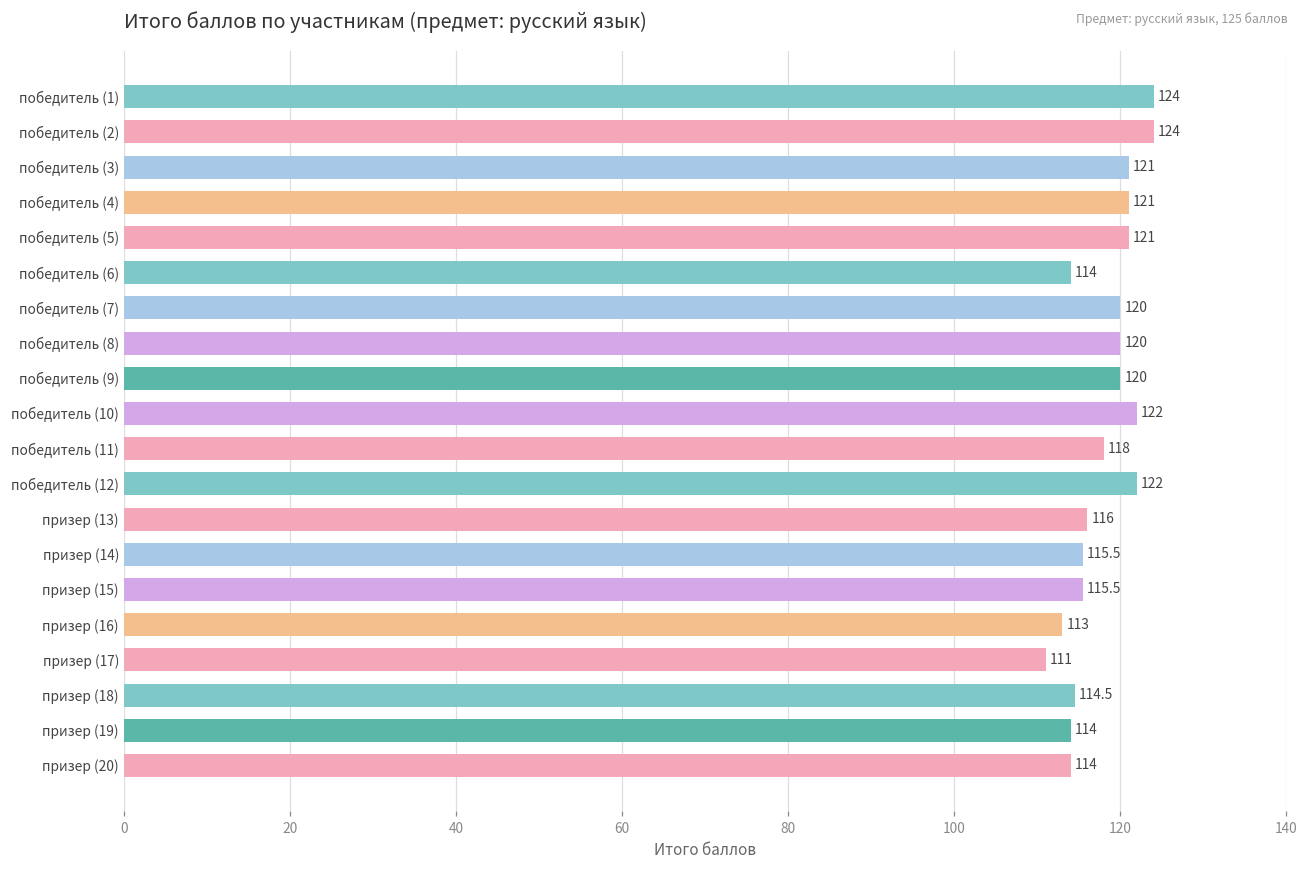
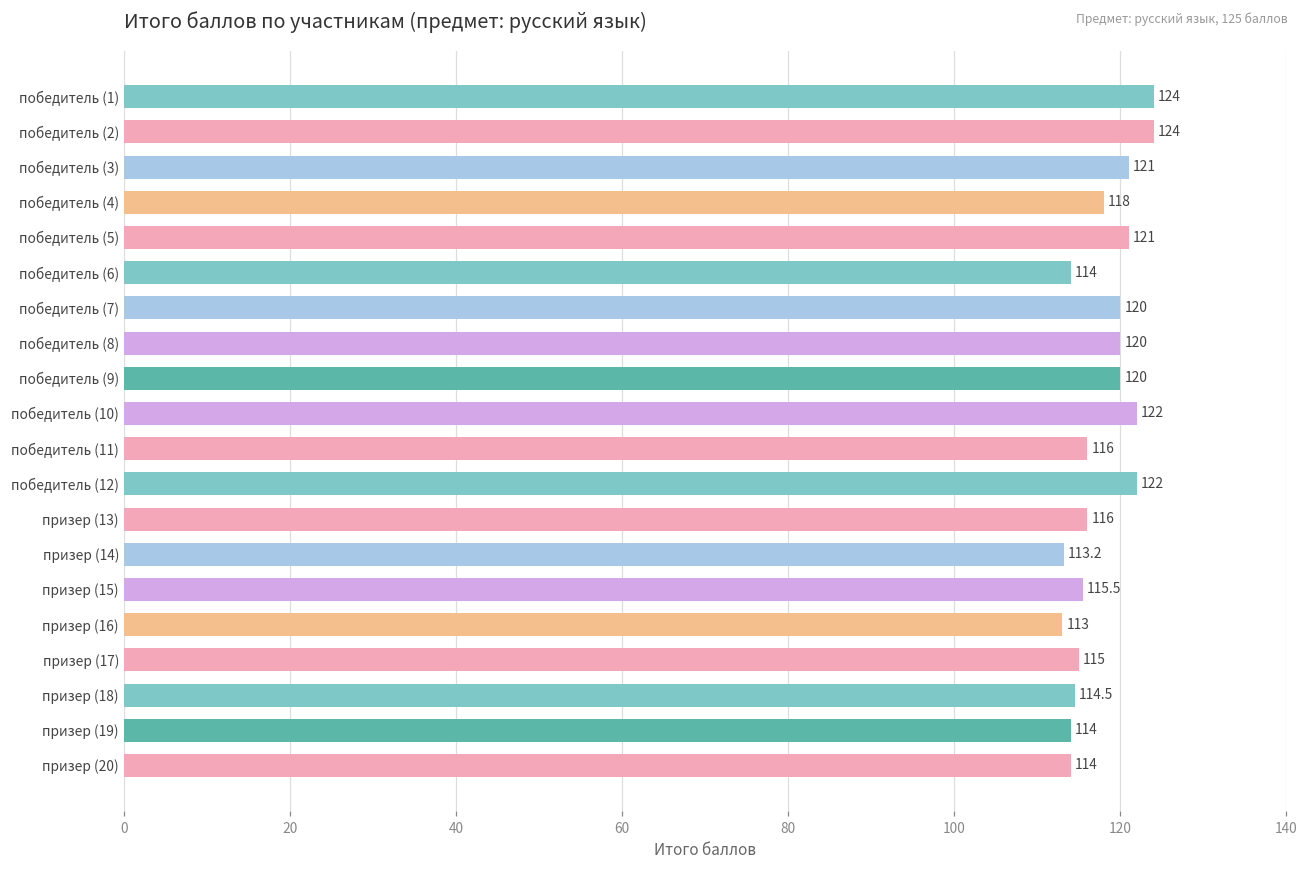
победитель (4): 121 -> 118
победитель (11): 118 -> 116
призер (14): 115.5 -> 113.2
призер (17): 111 -> 115
